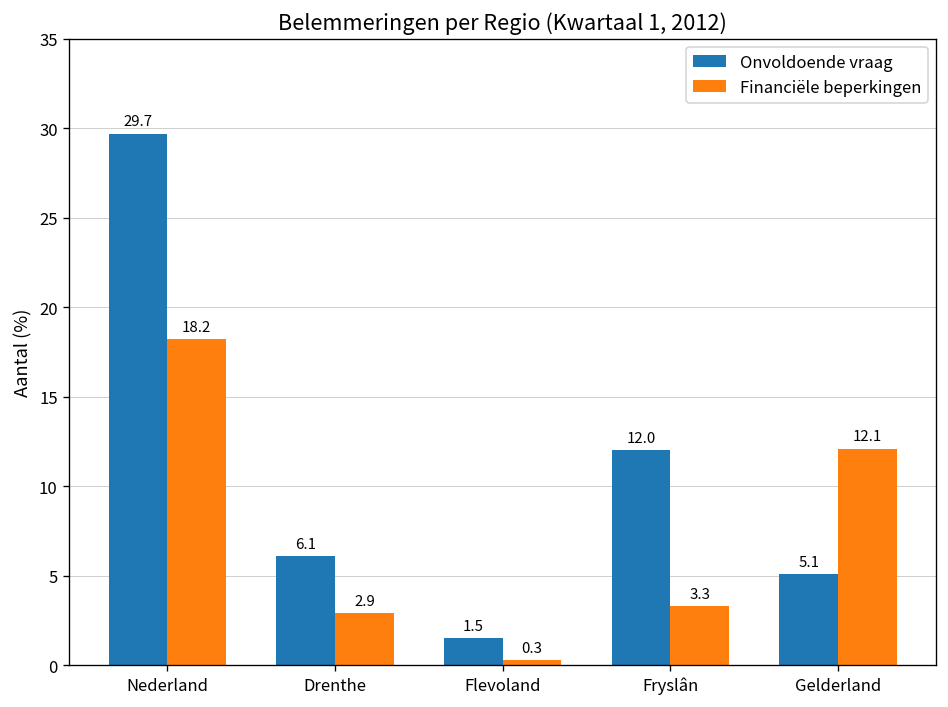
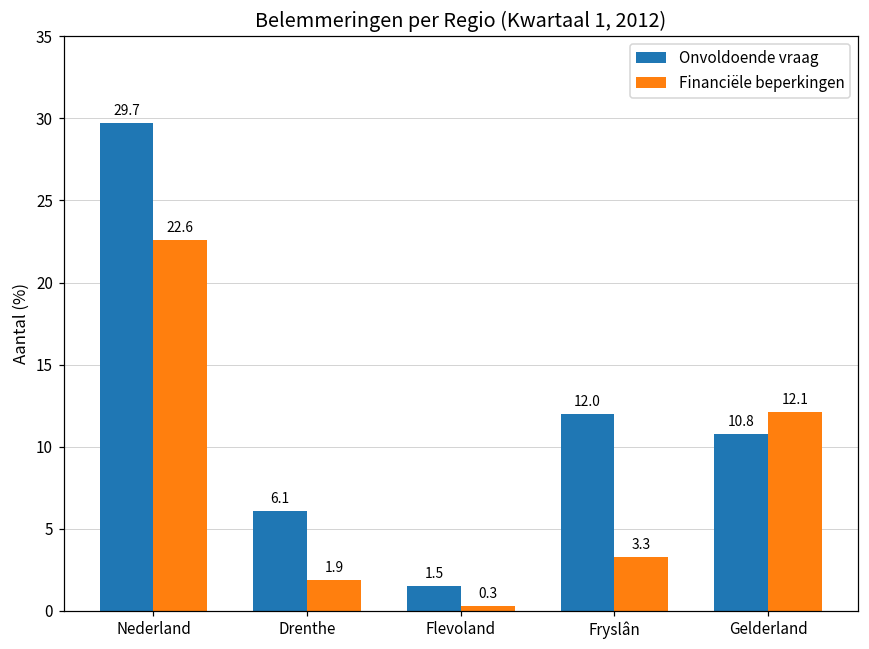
Financiële beperkingen, Nederland: 18.2 -> 22.6
Financiële beperkingen, Drenthe: 2.9 -> 1.9
Onvoldoende vraag, Gelderland: 5.1 -> 10.8
